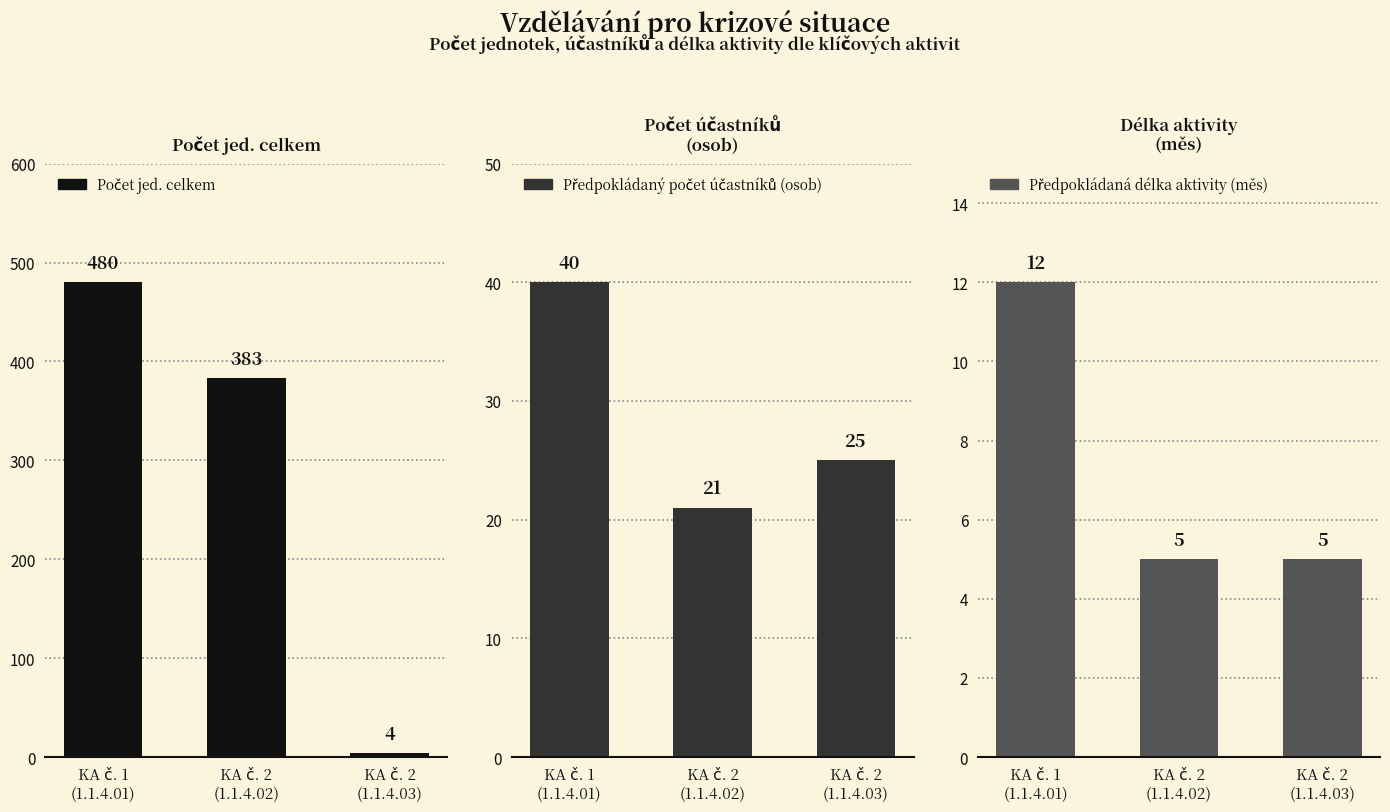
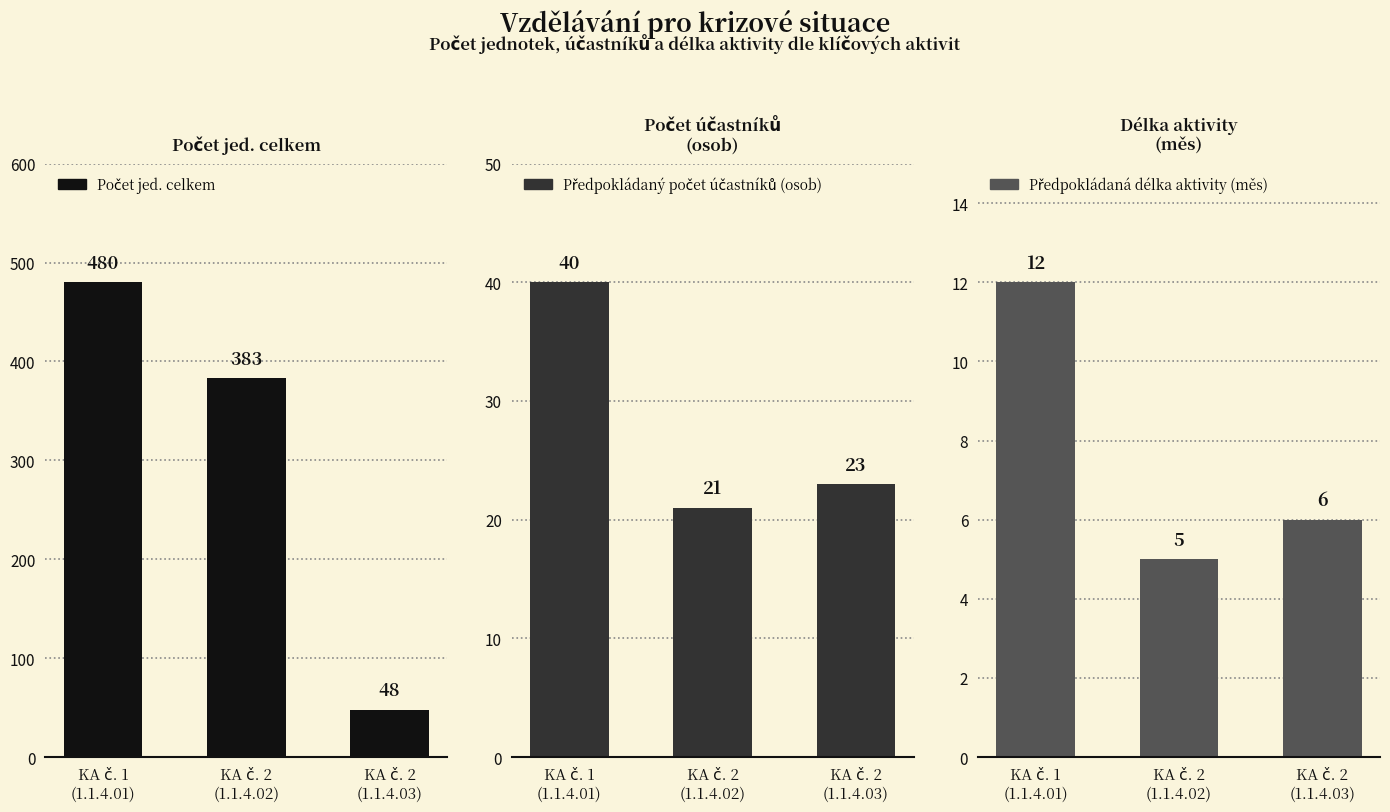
Počet jed. celkem, KA č. 2 (1.1.4.03): 4 -> 48
Počet účastníků (osob), KA č. 2 (1.1.4.03): 25 -> 23
Délka aktivity (měs), KA č. 2 (1.1.4.03): 5 -> 6
